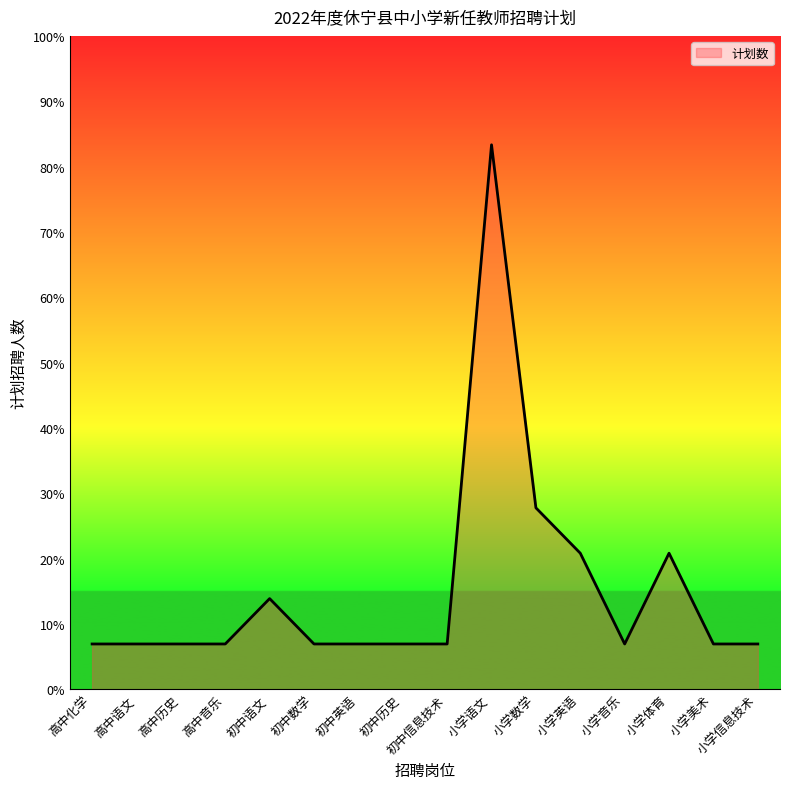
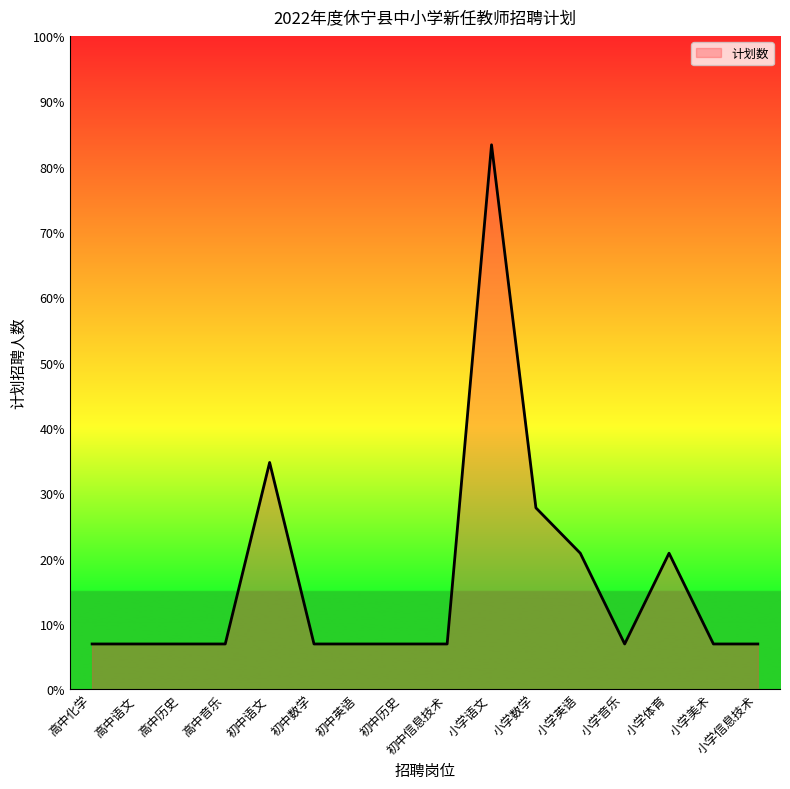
初中语文: 14% -> 35%
